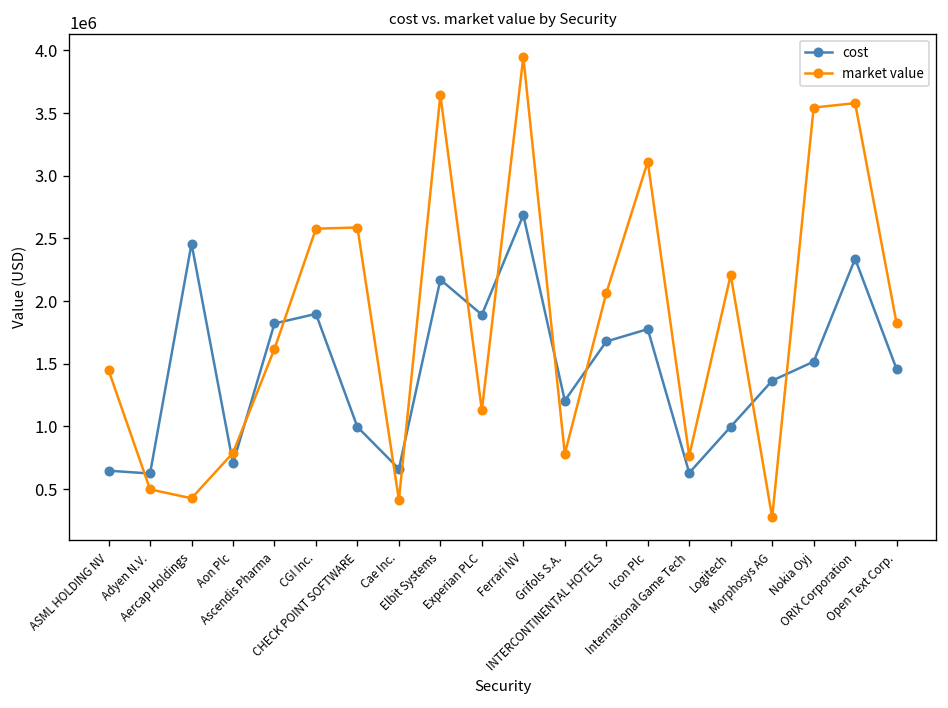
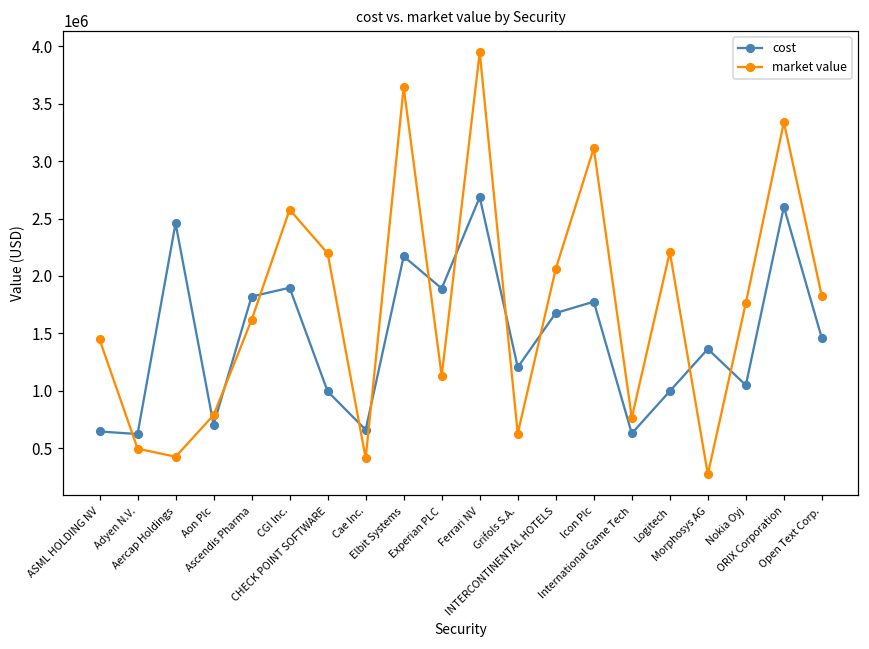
market value, CHECK POINT SOFTWARE: 2590000 -> 2200000
market value, Grifols S.A.: 780000 -> 630000
cost, Nokia Oyj: 1520000 -> 1050000
market value, Nokia Oyj: 3540000 -> 1770000
cost, ORIX Corporation: 2340000 -> 2600000
market value, ORIX Corporation: 3580000 -> 3340000
